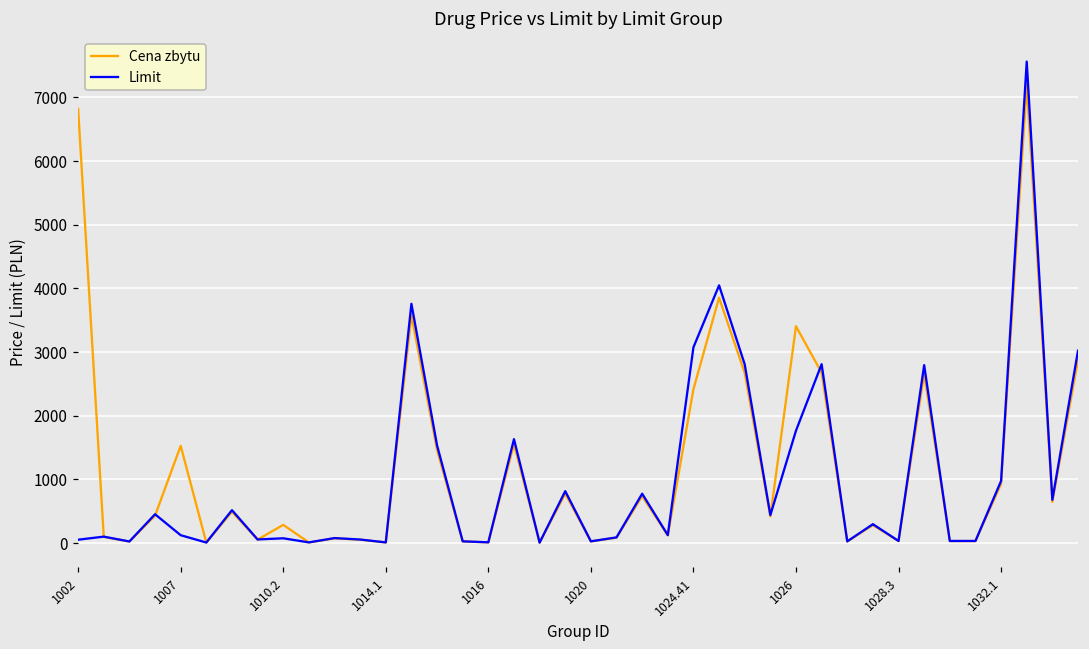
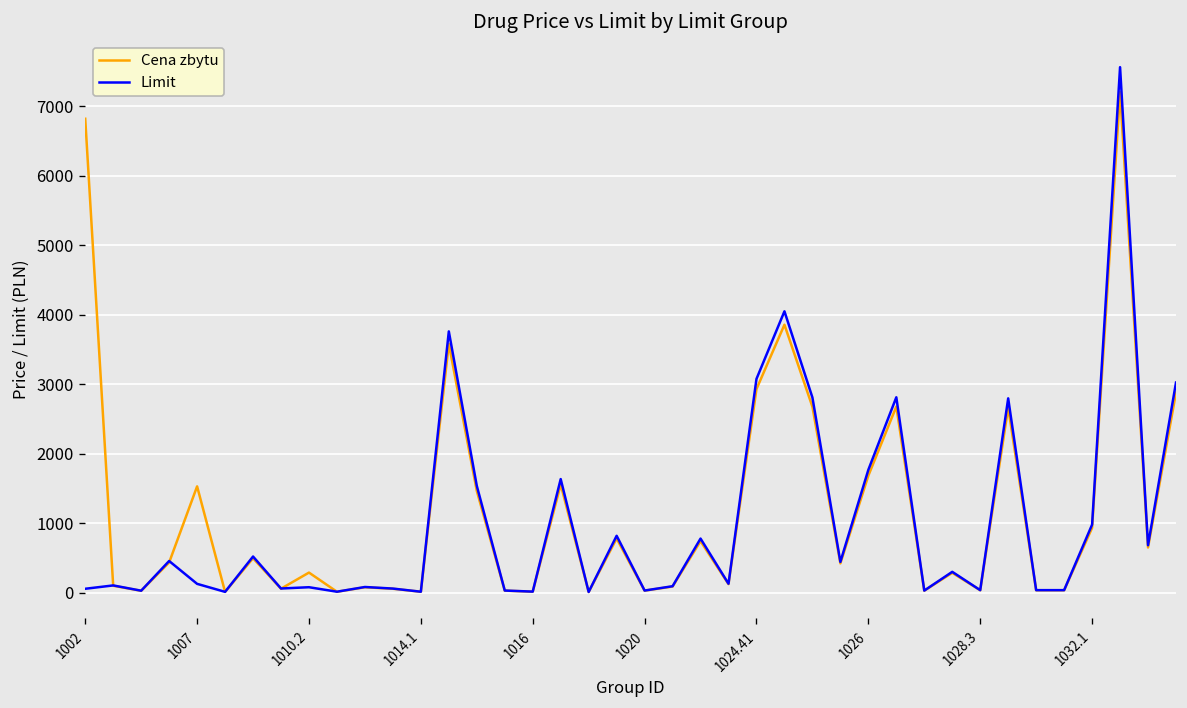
Cena zbytu, 1024.41: 2400 -> 2900
Cena zbytu, 1026: 3400 -> 1700
